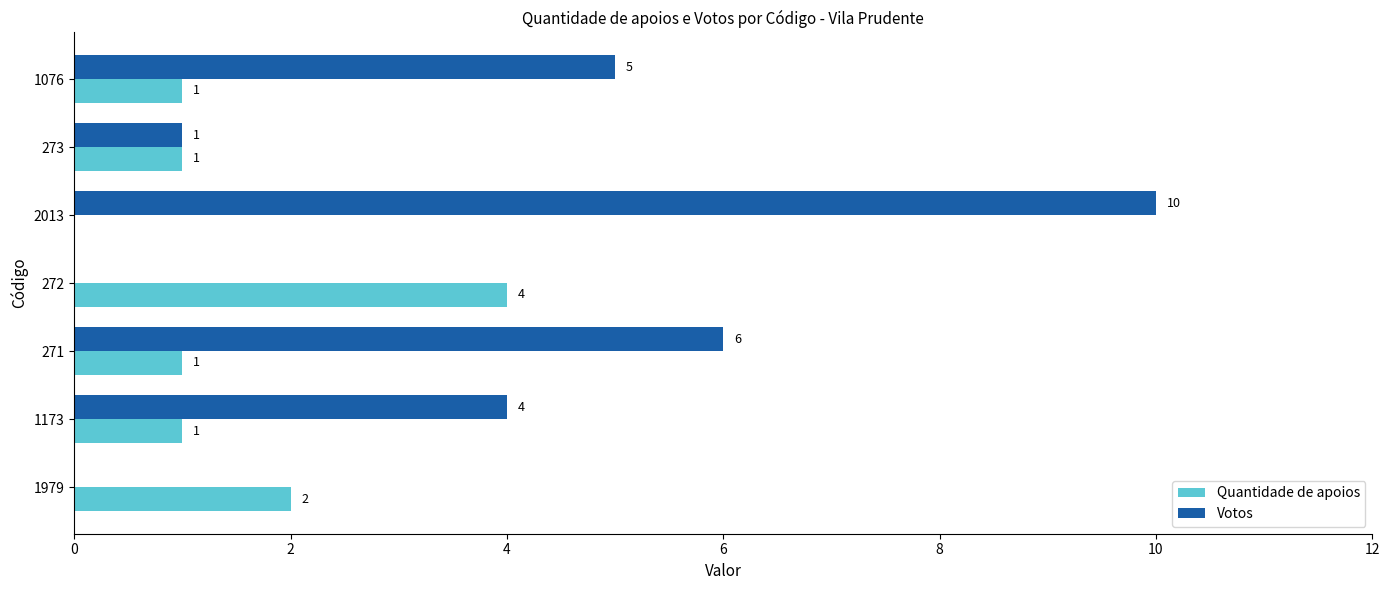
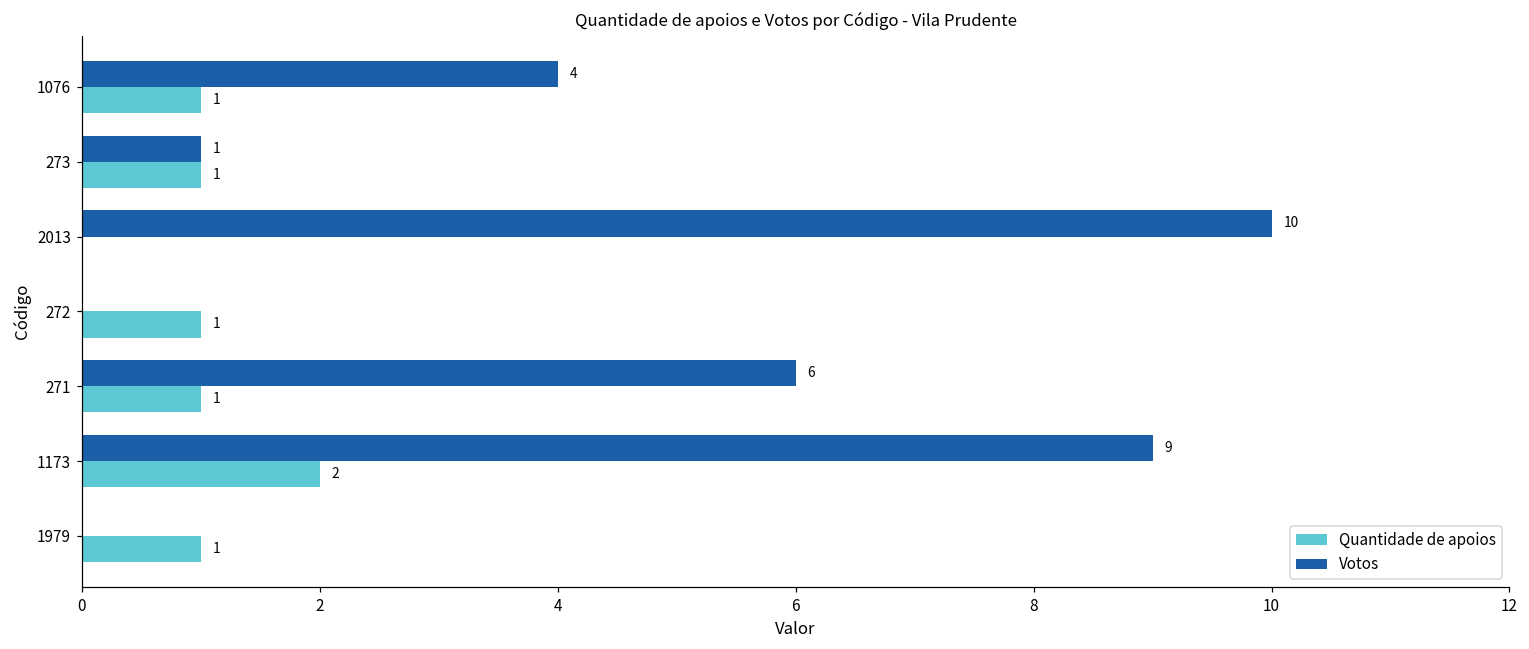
Votos, 1076: 5 -> 4
Quantidade de apoios, 272: 4 -> 1
Votos, 1173: 4 -> 9
Quantidade de apoios, 1173: 1 -> 2
Quantidade de apoios, 1979: 2 -> 1
